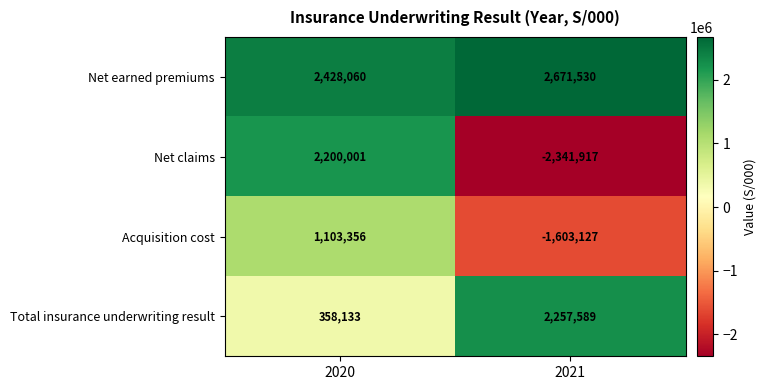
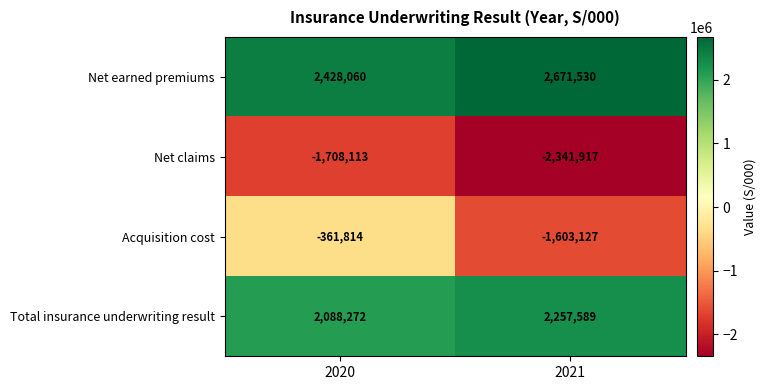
Net claims, 2020: 2,200,001 -> -1,708,113
Acquisition cost, 2020: 1,103,356 -> -361,814
Total insurance underwriting result, 2020: 358,133 -> 2,088,272
